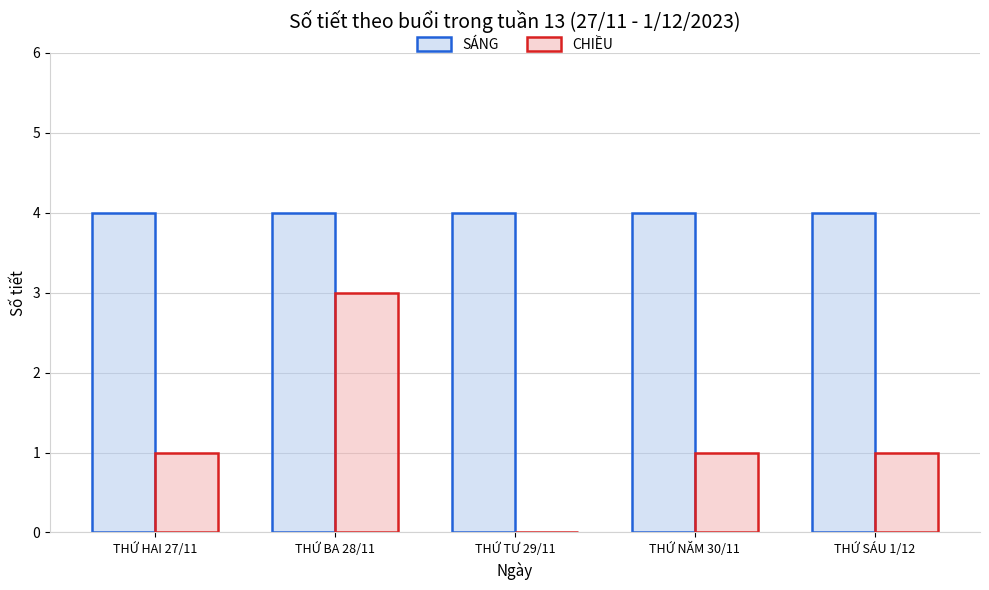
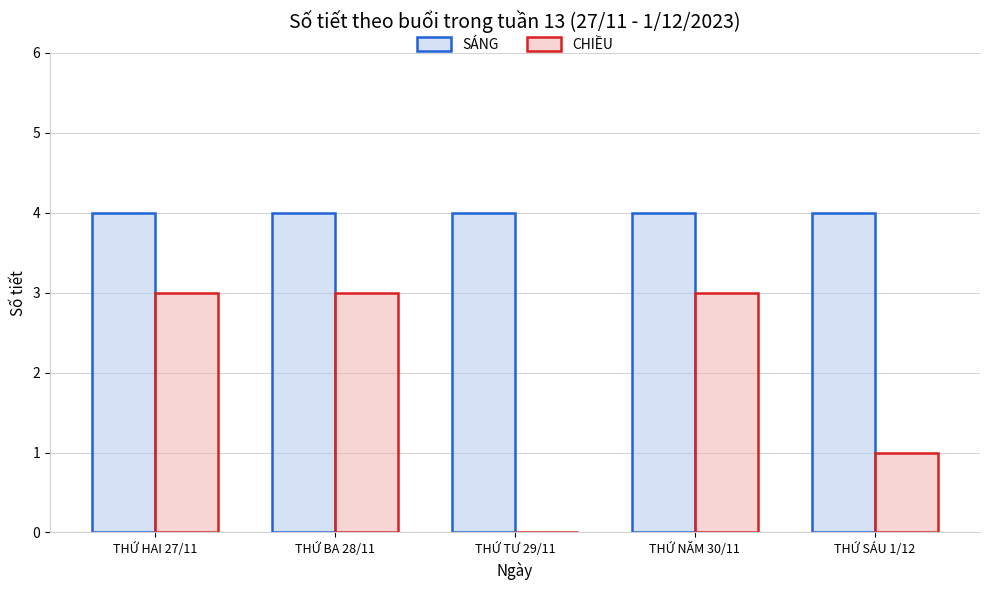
CHIỀU, THỨ HAI 27/11: 1 -> 3
CHIỀU, THỨ NĂM 30/11: 1 -> 3
